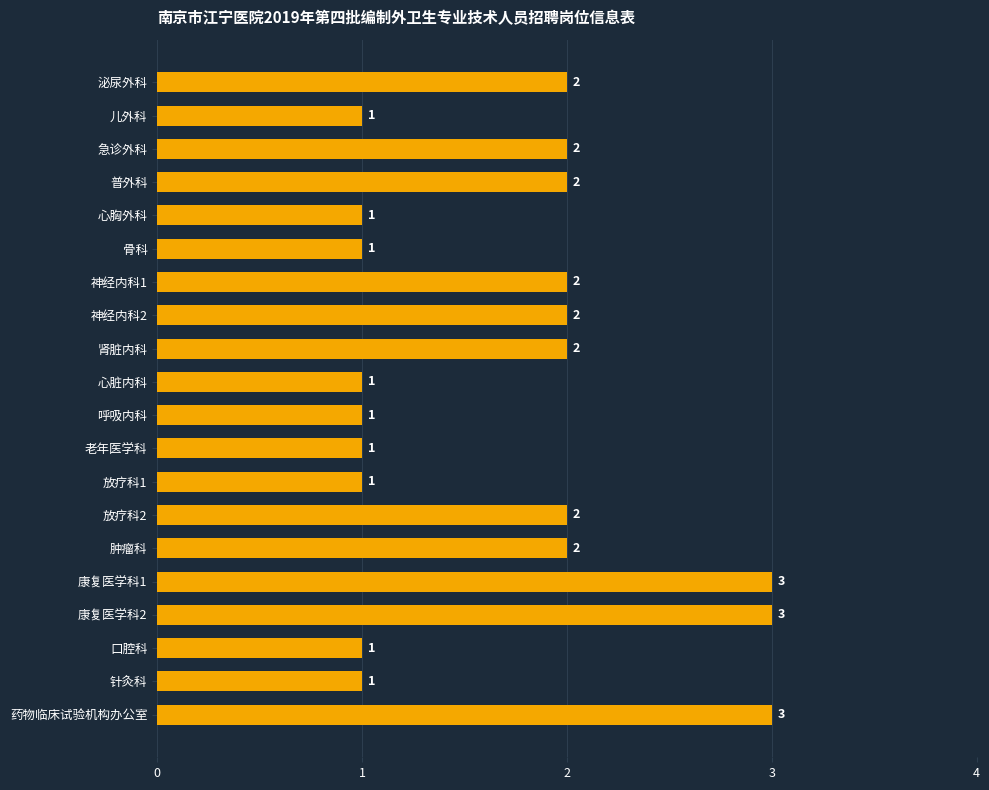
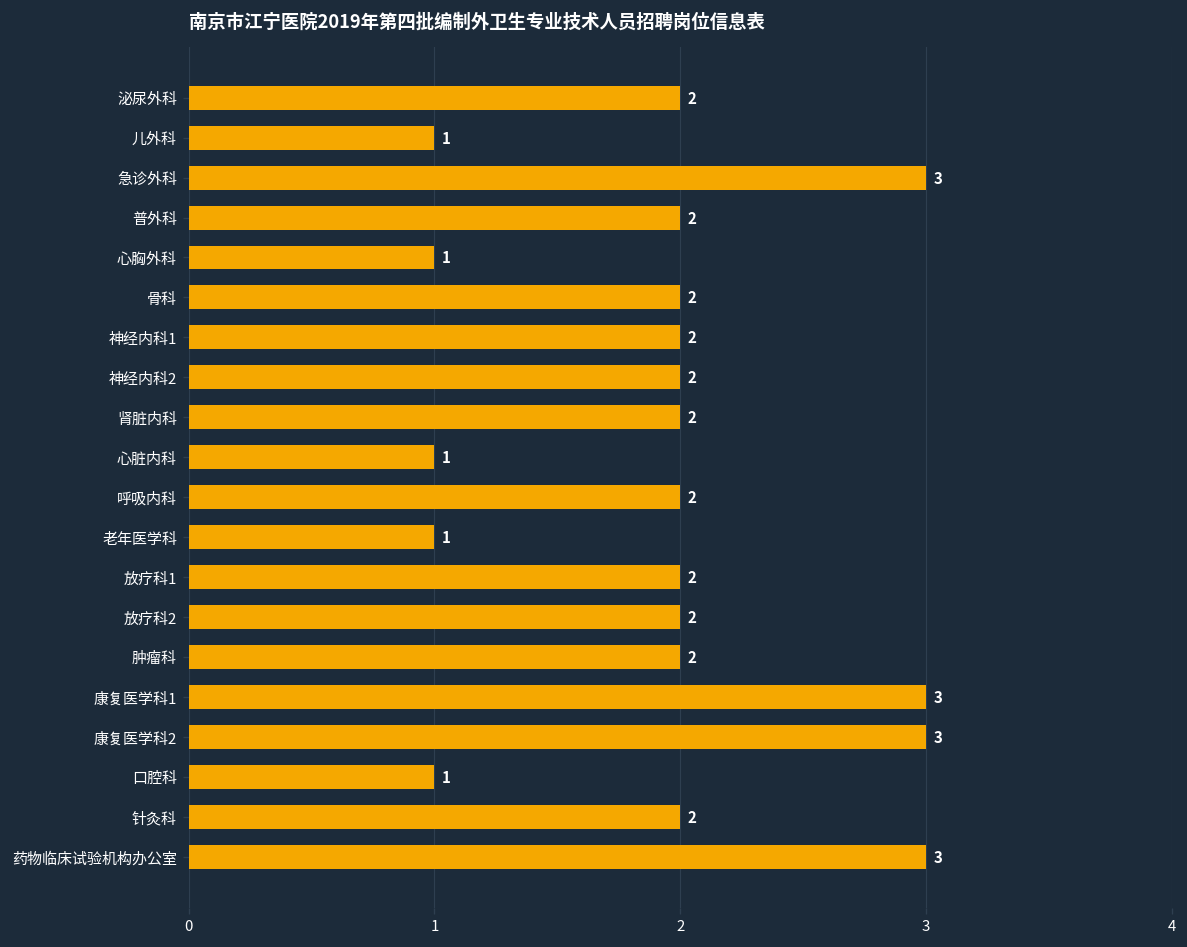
急诊外科: 2 -> 3
骨科: 1 -> 2
呼吸内科: 1 -> 2
放疗科1: 1 -> 2
针灸科: 1 -> 2
